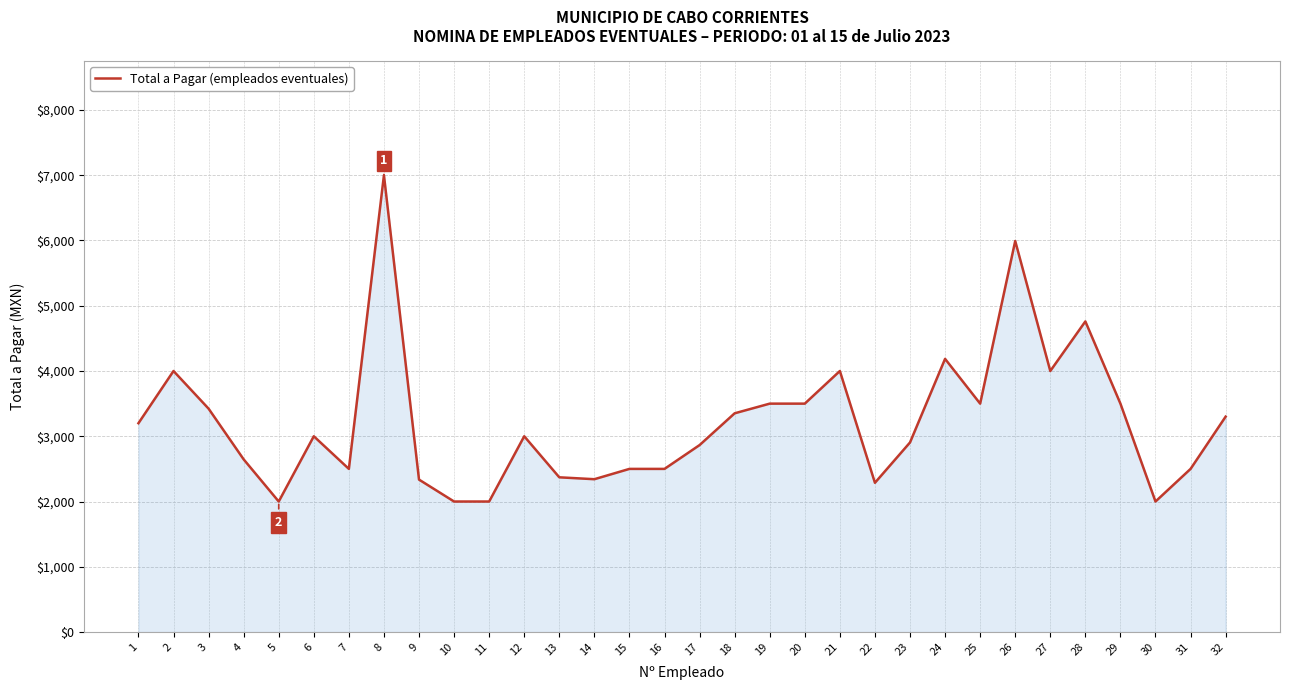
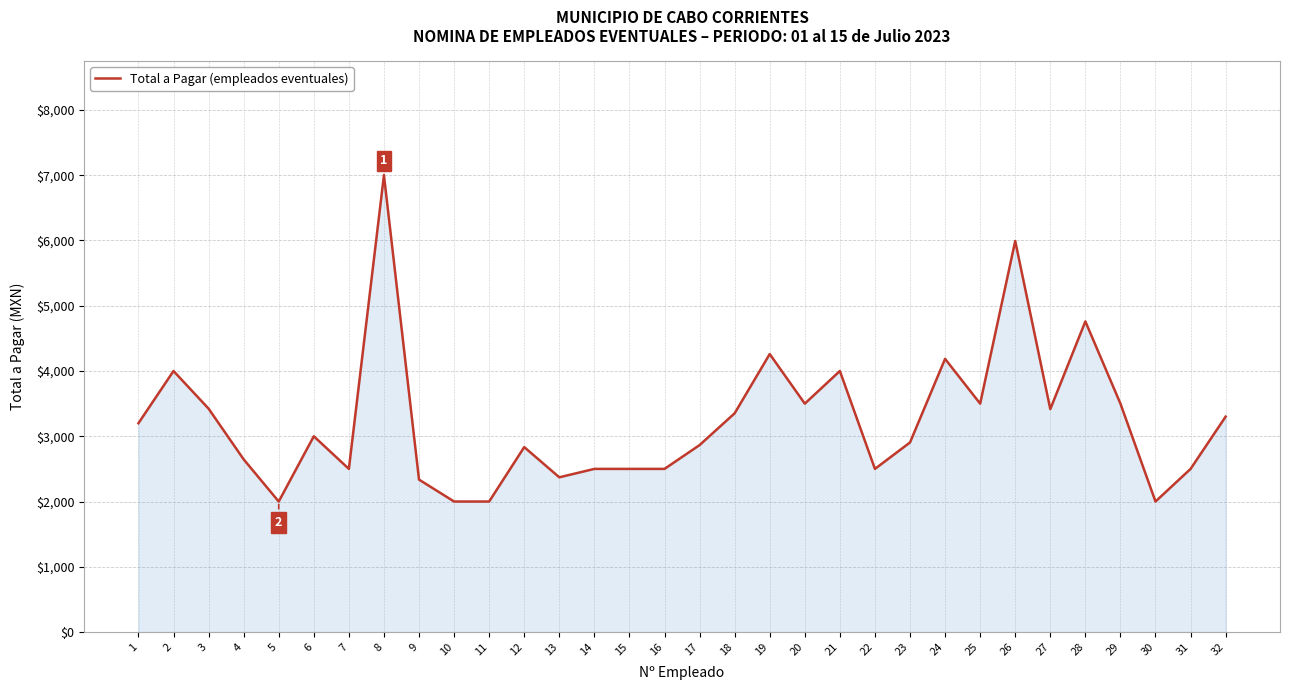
12: $3,000 -> $2,800
14: $2,300 -> $2,500
19: $3,500 -> $4,300
22: $2,300 -> $2,500
27: $4,000 -> $3,400
